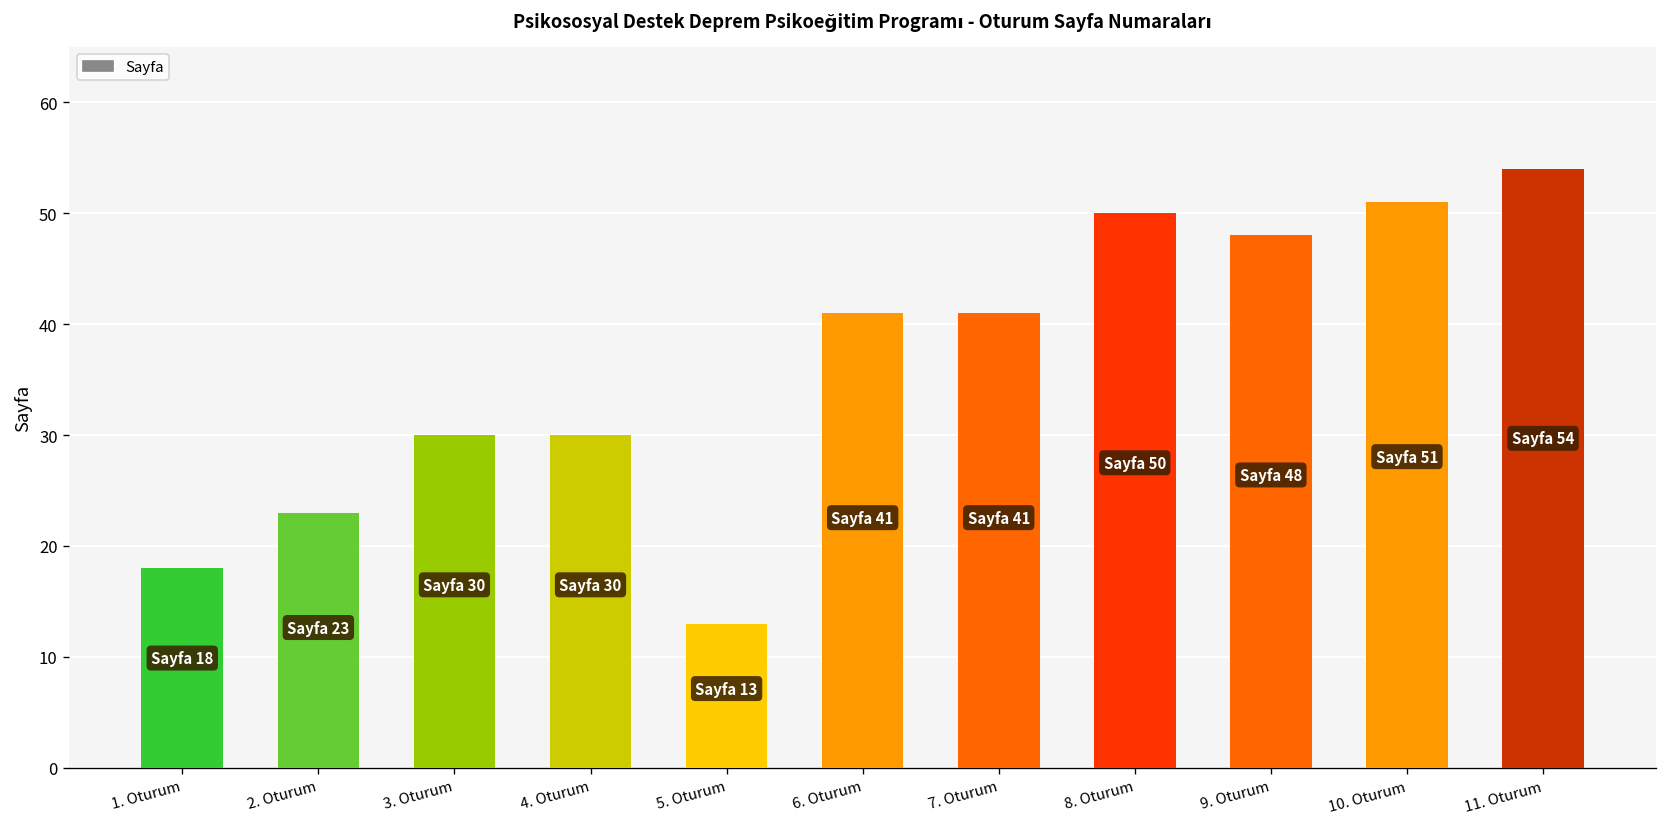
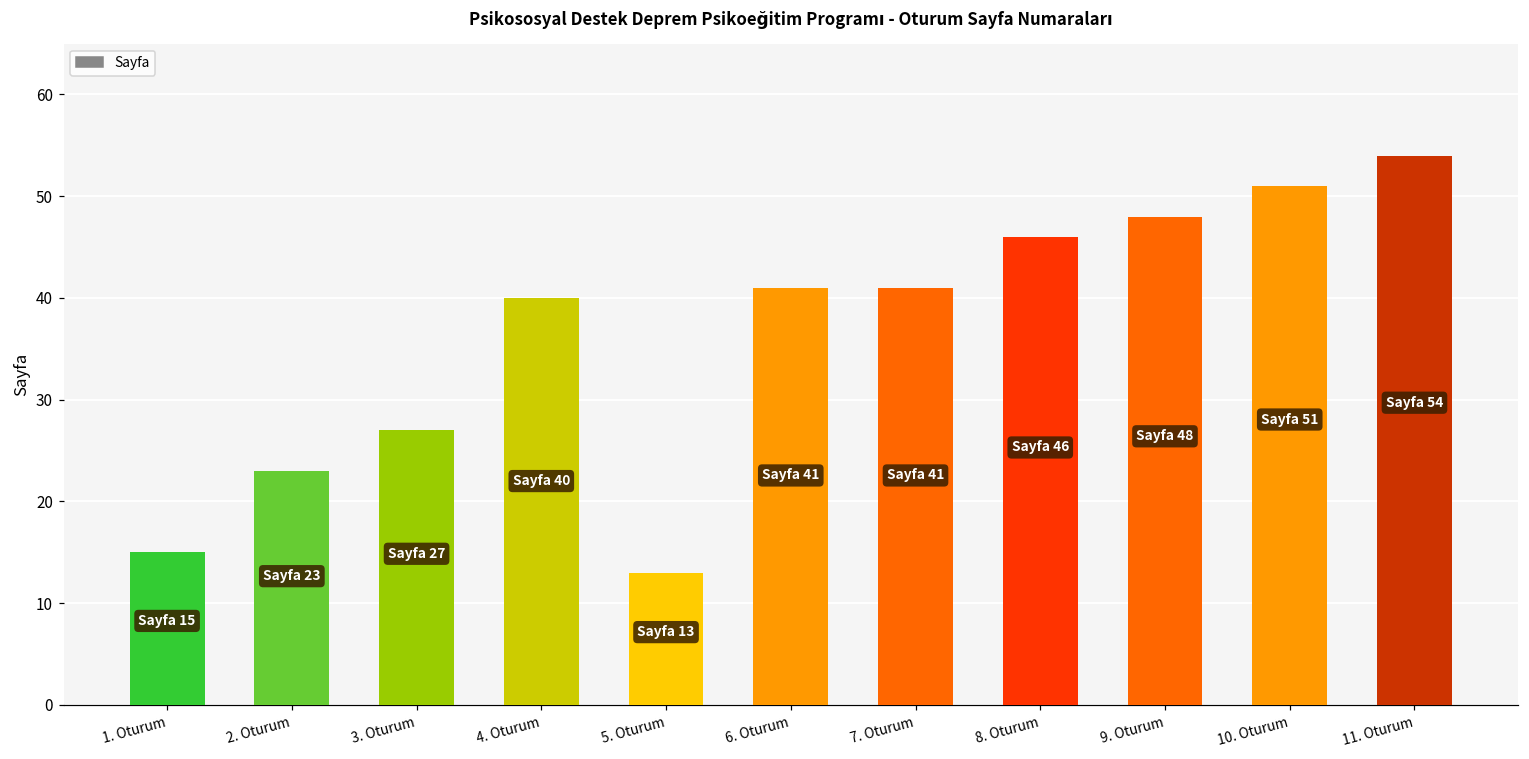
1. Oturum: 18 -> 15
3. Oturum: 30 -> 27
4. Oturum: 30 -> 40
8. Oturum: 50 -> 46
